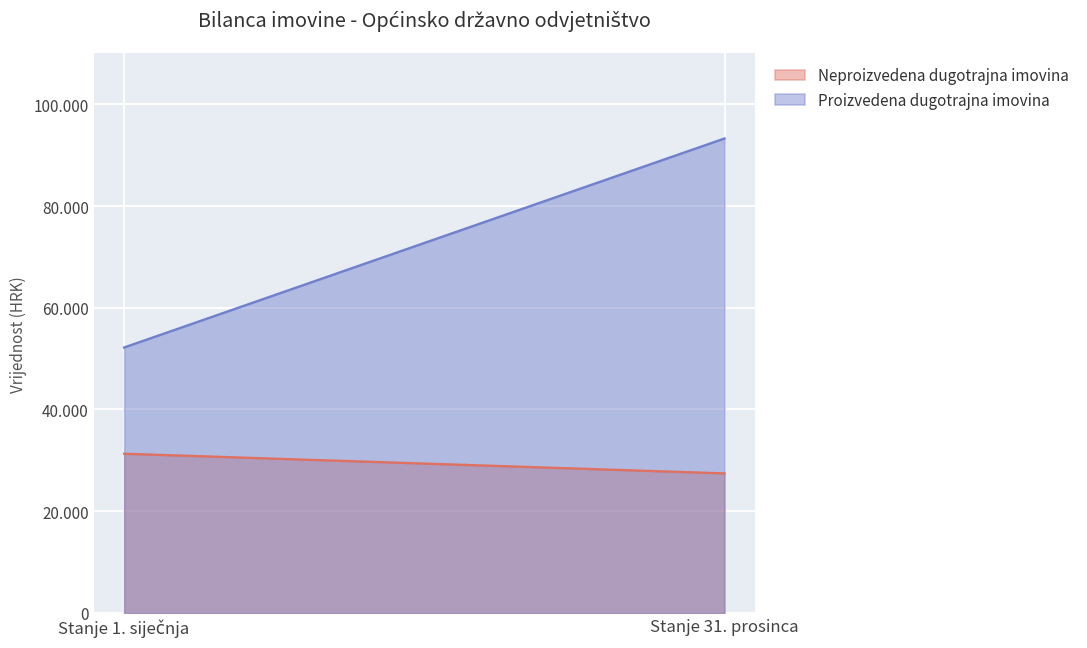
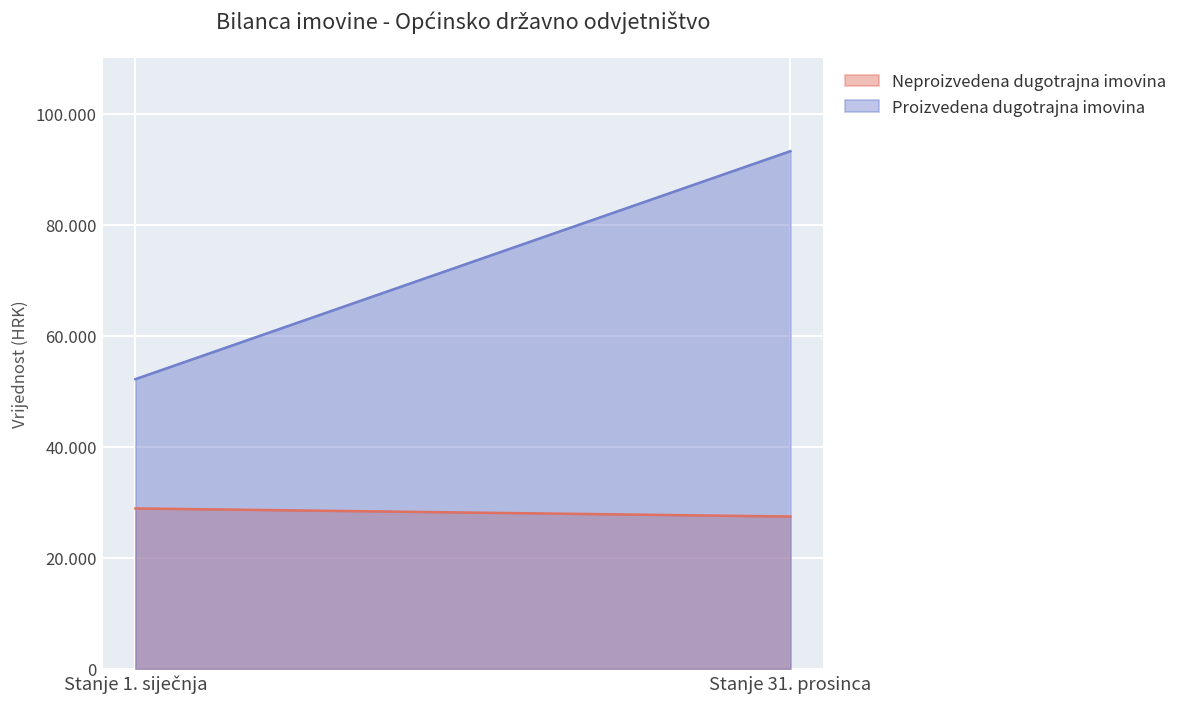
Neproizvedena dugotrajna imovina, Stanje 1. siječnja: 31 -> 29
